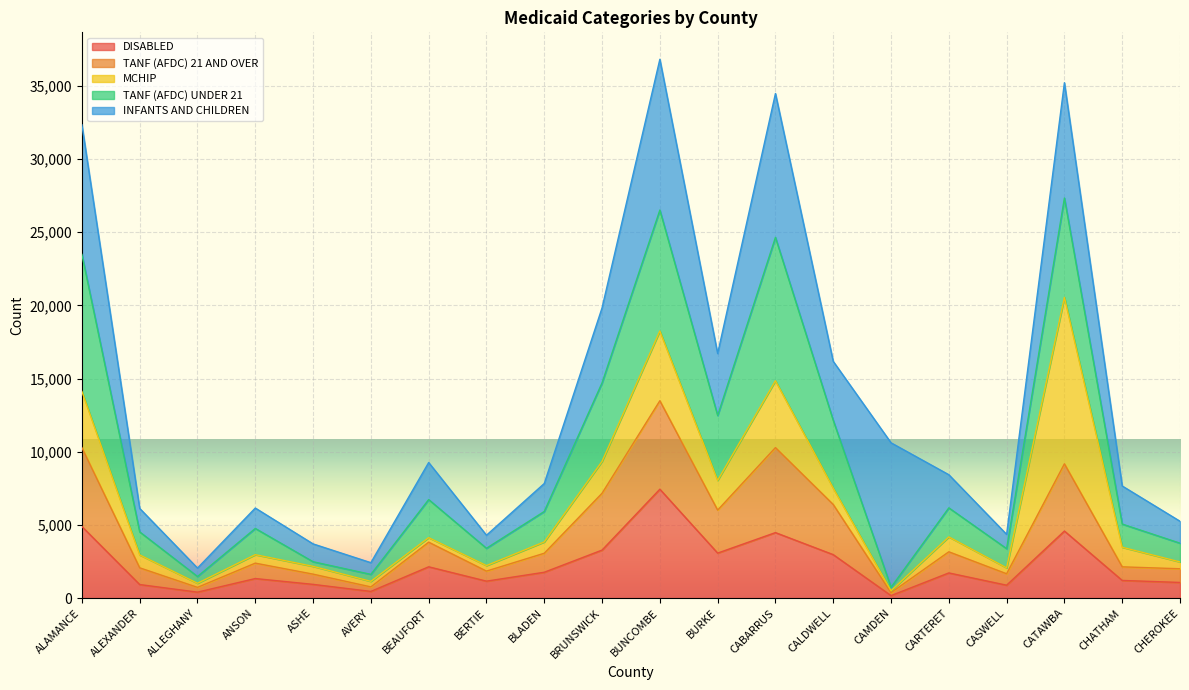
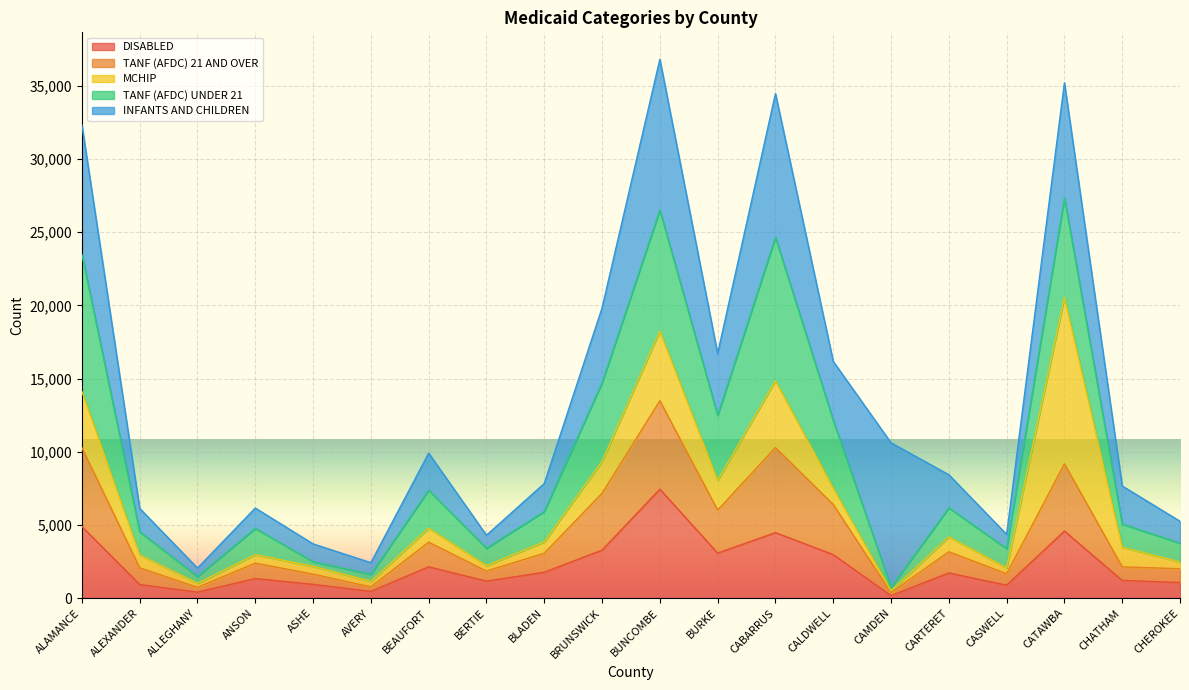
MCHIP, BEAUFORT: 300 -> 1,000
